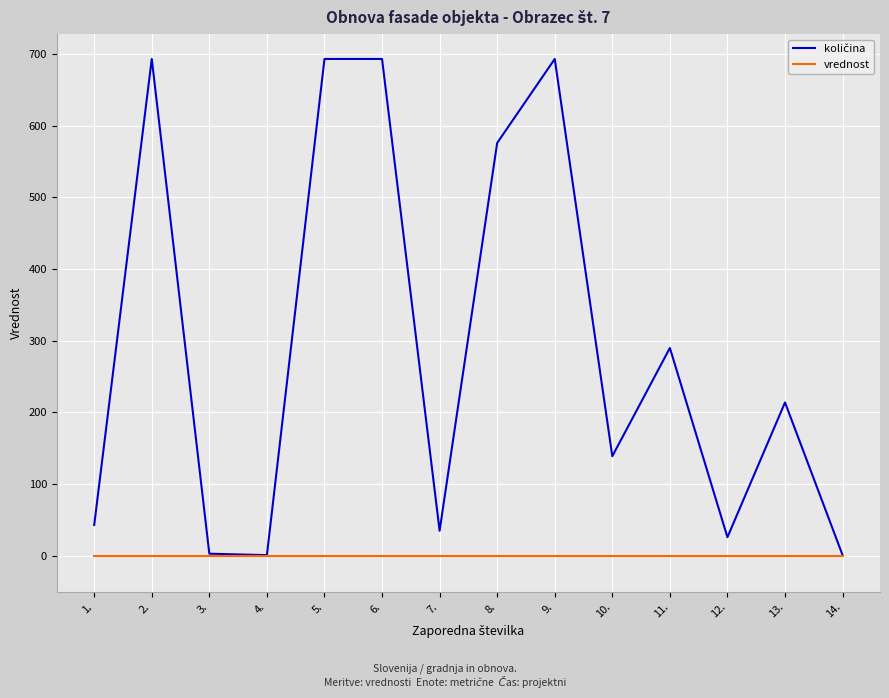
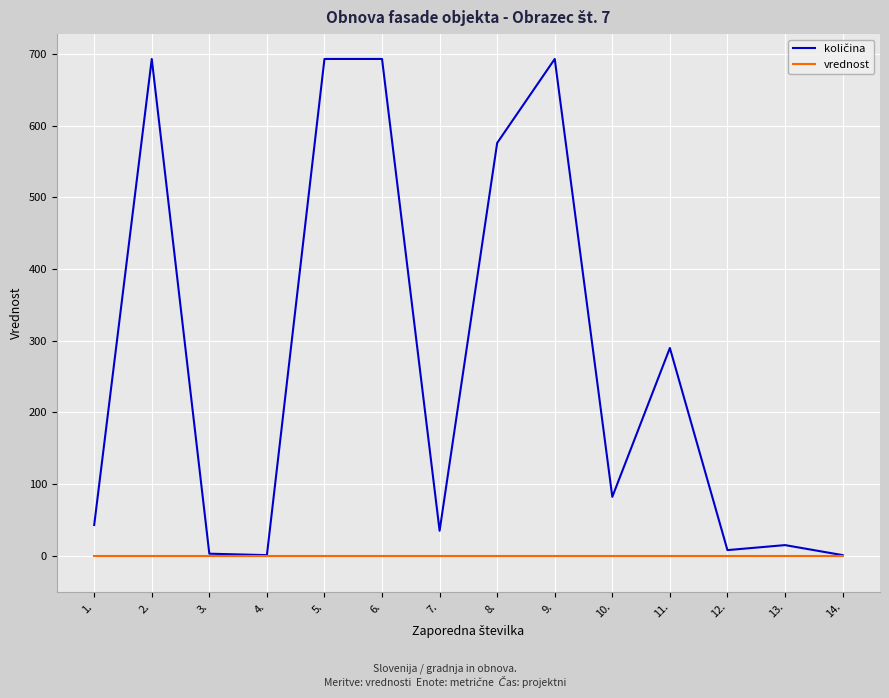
količina, 10.: 140 -> 80
količina, 12.: 30 -> 10
količina, 13.: 210 -> 20
